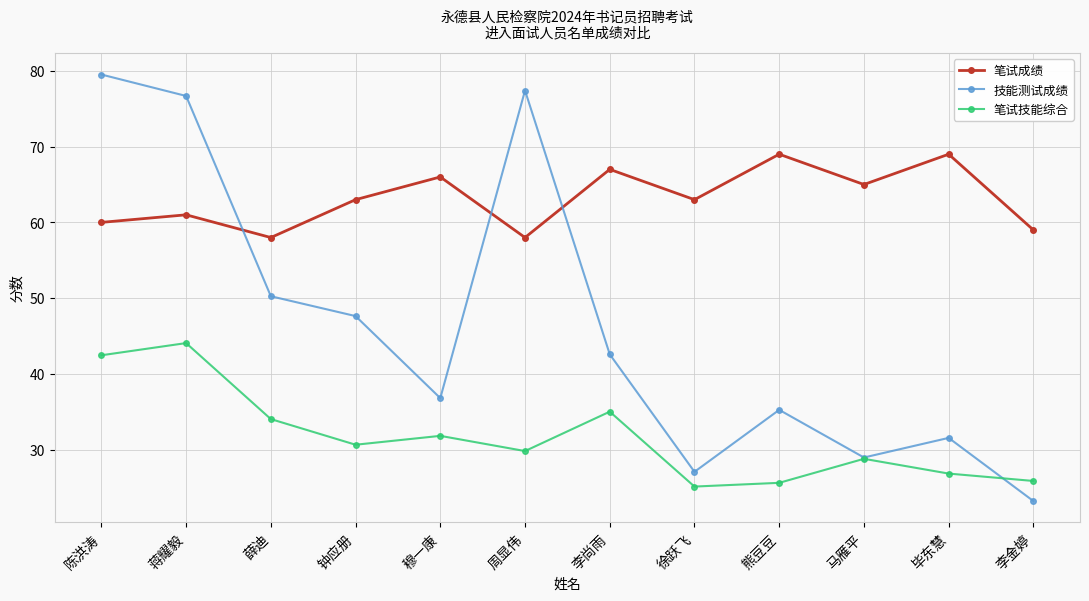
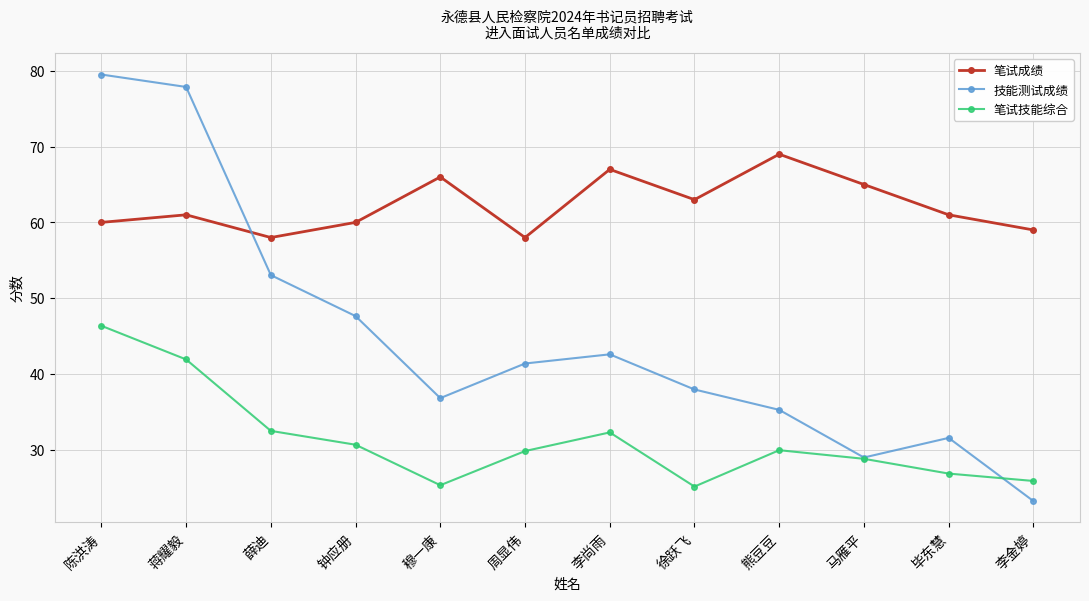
笔试技能综合, 陈洪涛: 42 -> 46
技能测试成绩, 蒋耀毅: 77 -> 78
笔试技能综合, 蒋耀毅: 44 -> 42
技能测试成绩, 薛迪: 50 -> 53
笔试技能综合, 薛迪: 34 -> 32
笔试成绩, 钟应册: 63 -> 60
笔试技能综合, 穆一康: 32 -> 25
技能测试成绩, 周显伟: 77 -> 41
笔试技能综合, 李尚雨: 35 -> 32
技能测试成绩, 徐跃飞: 27 -> 38
笔试技能综合, 熊豆豆: 26 -> 30
笔试成绩, 毕东慧: 69 -> 61
